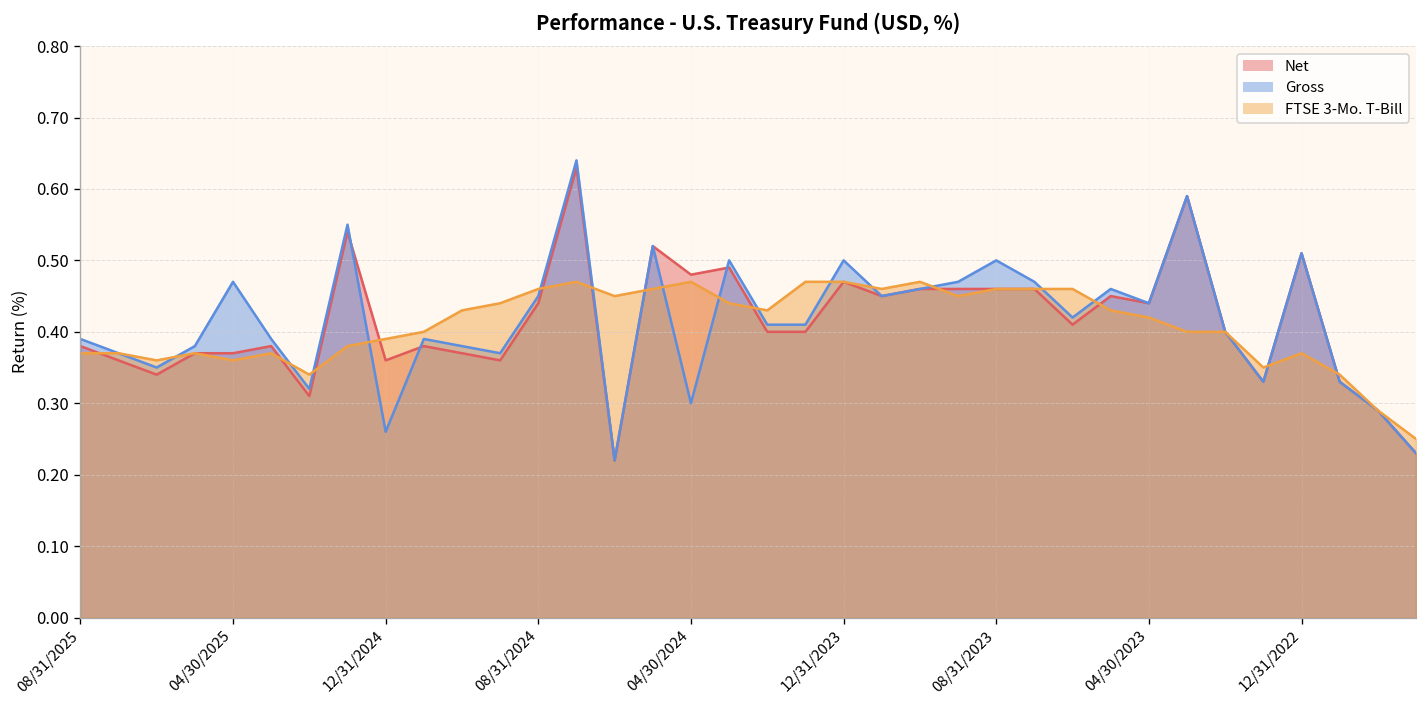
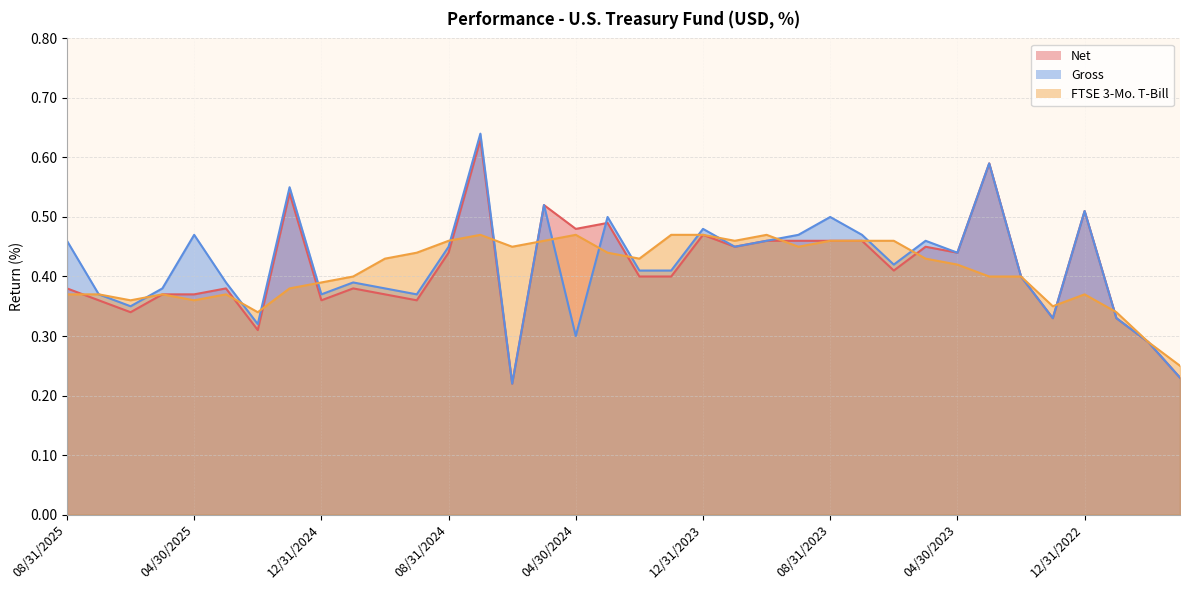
Gross, 08/31/2025: 0.39 -> 0.46
Gross, 12/31/2024: 0.26 -> 0.37
Gross, 12/31/2023: 0.50 -> 0.48
